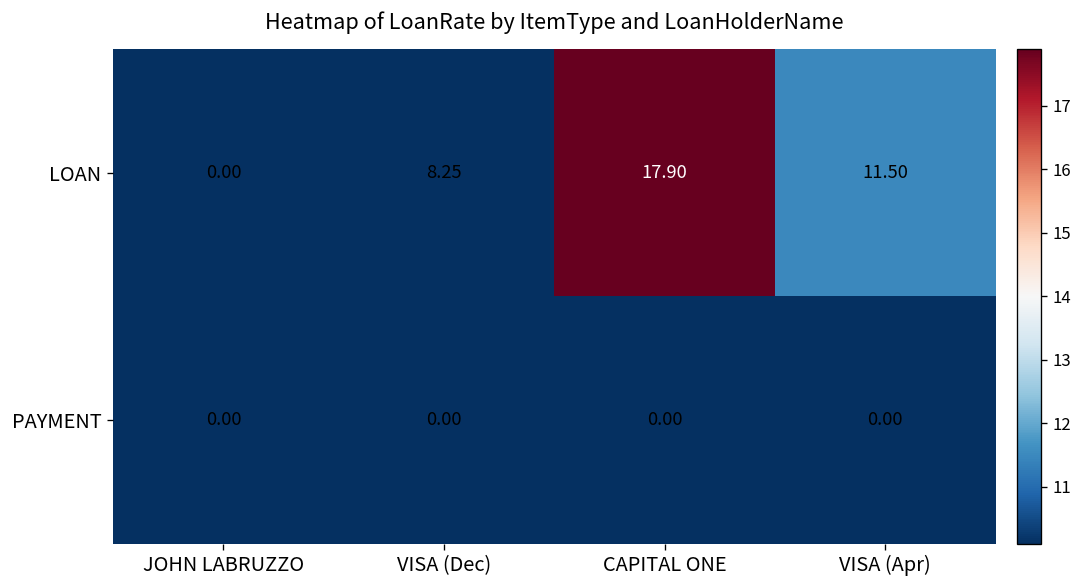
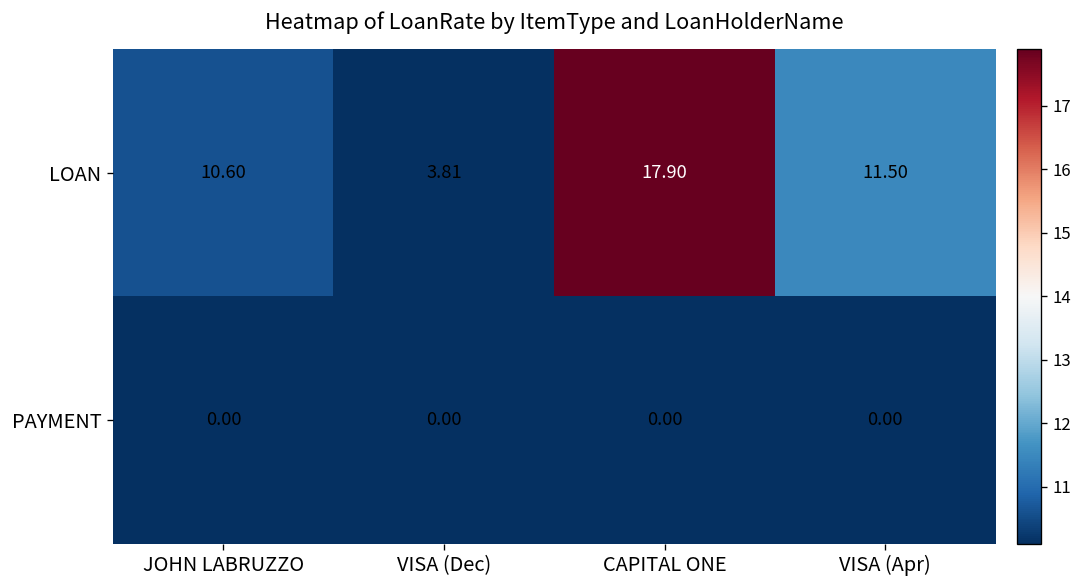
LOAN, JOHN LABRUZZO: 0.00 -> 10.60
LOAN, VISA (Dec): 8.25 -> 3.81
